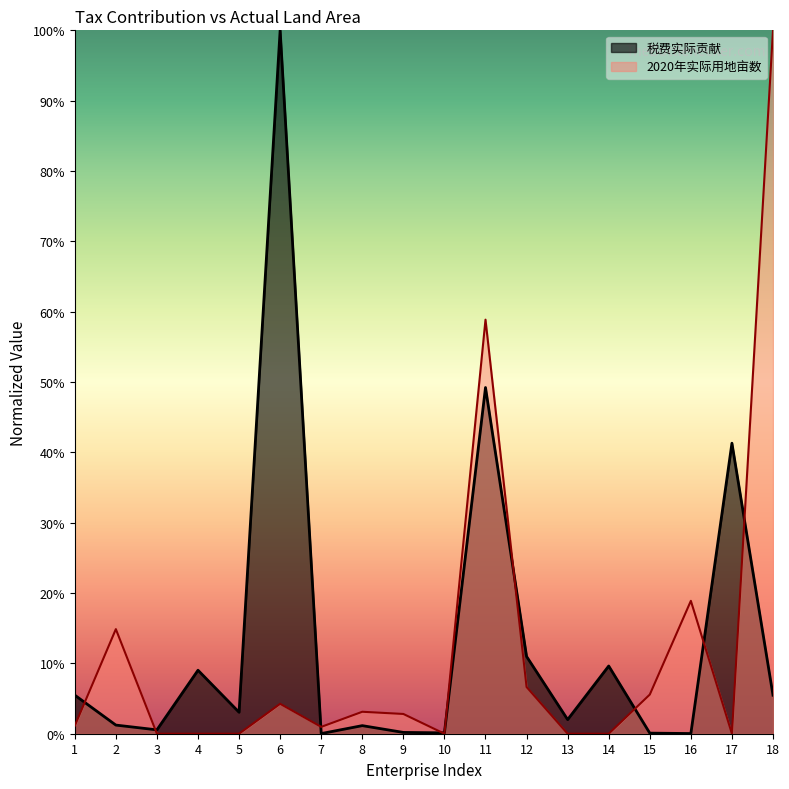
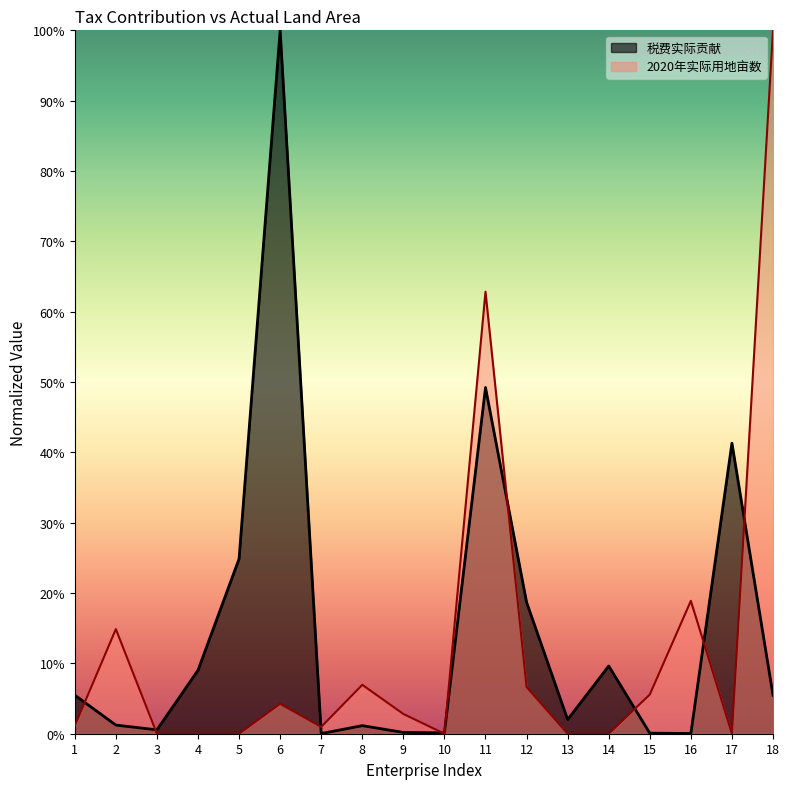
税费实际贡献, 5: 3% -> 25%
2020年实际用地亩数, 8: 3% -> 7%
2020年实际用地亩数, 11: 59% -> 63%
税费实际贡献, 12: 11% -> 19%
